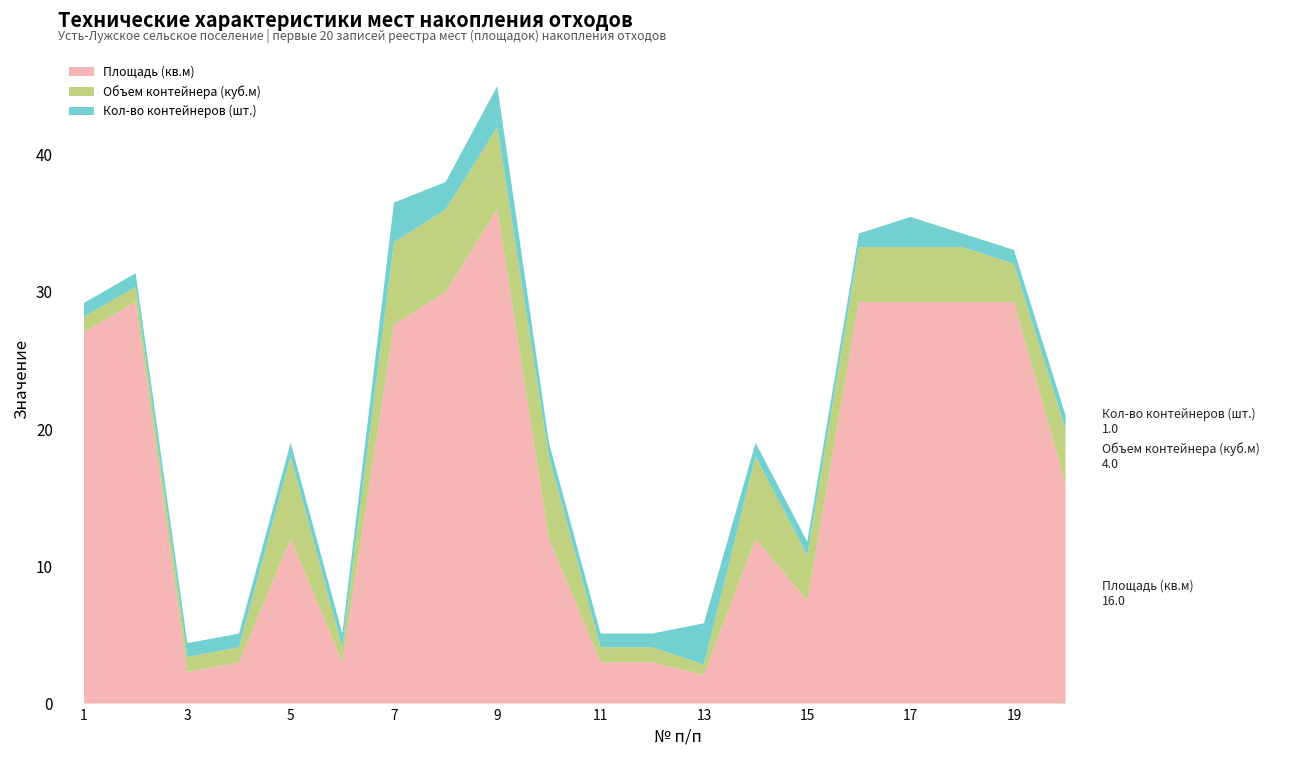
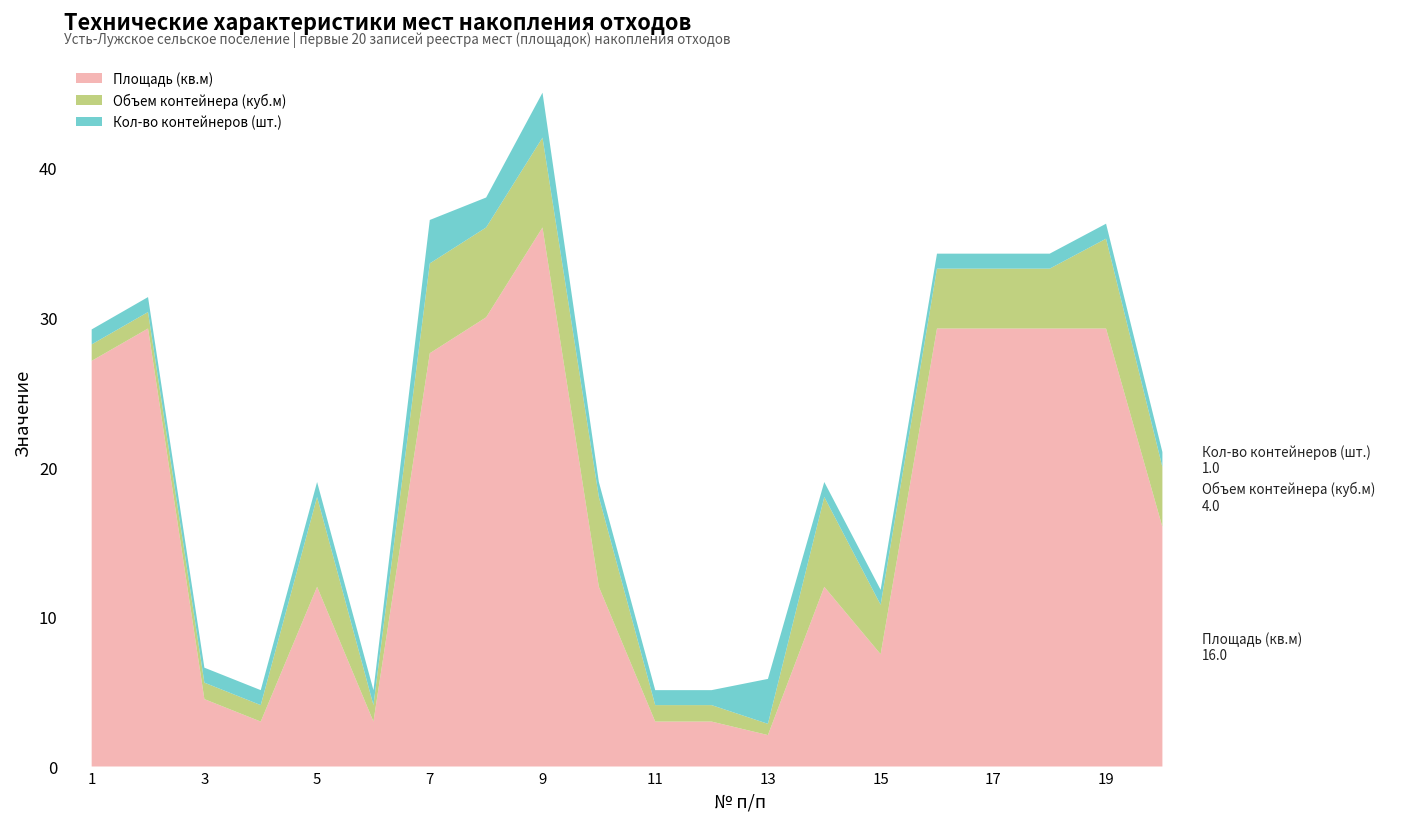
Площадь (кв.м), 3: 2.3 -> 4.5
Кол-во контейнеров (шт.), 17: 2.2 -> 1.0
Объем контейнера (куб.м), 19: 2.8 -> 6.0
